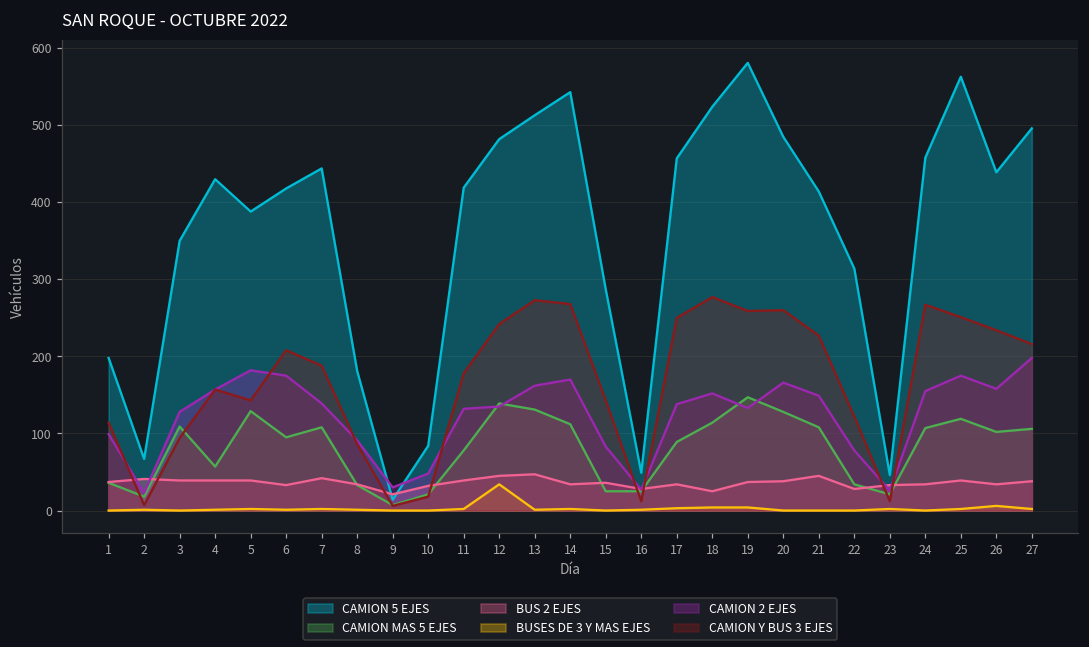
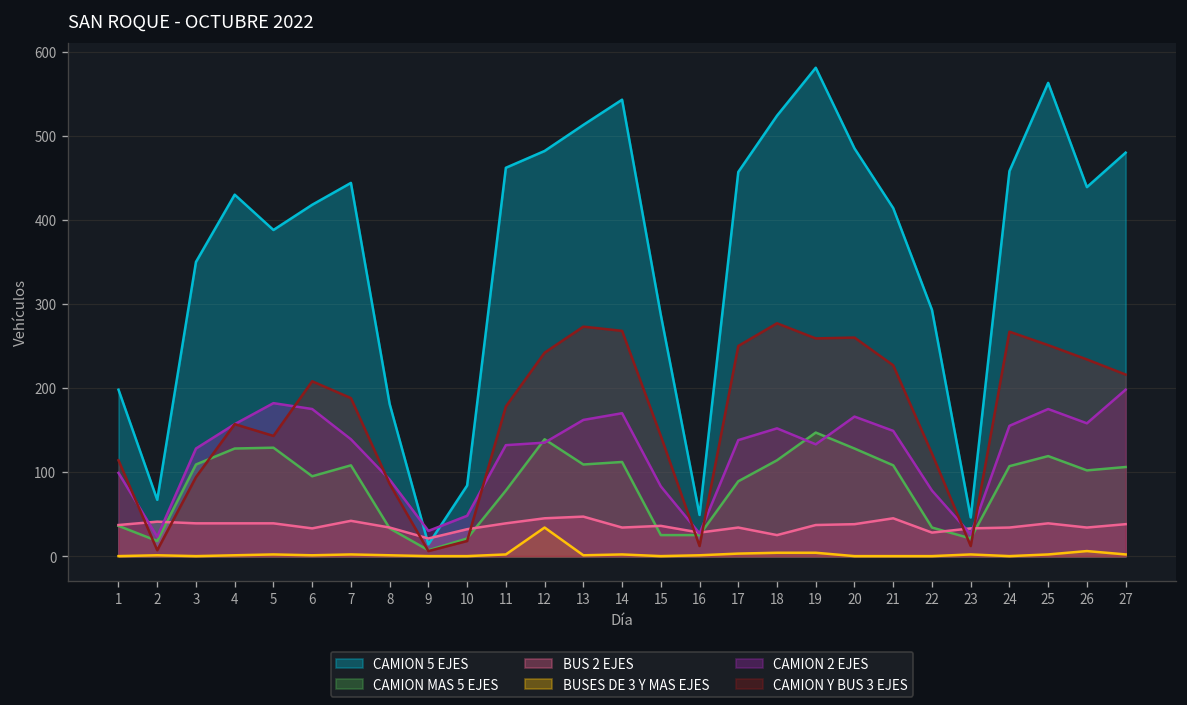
CAMION MAS 5 EJES, 4: 60 -> 130
CAMION 5 EJES, 11: 420 -> 460
CAMION MAS 5 EJES, 13: 130 -> 110
CAMION 5 EJES, 22: 310 -> 290
CAMION 5 EJES, 27: 500 -> 480
